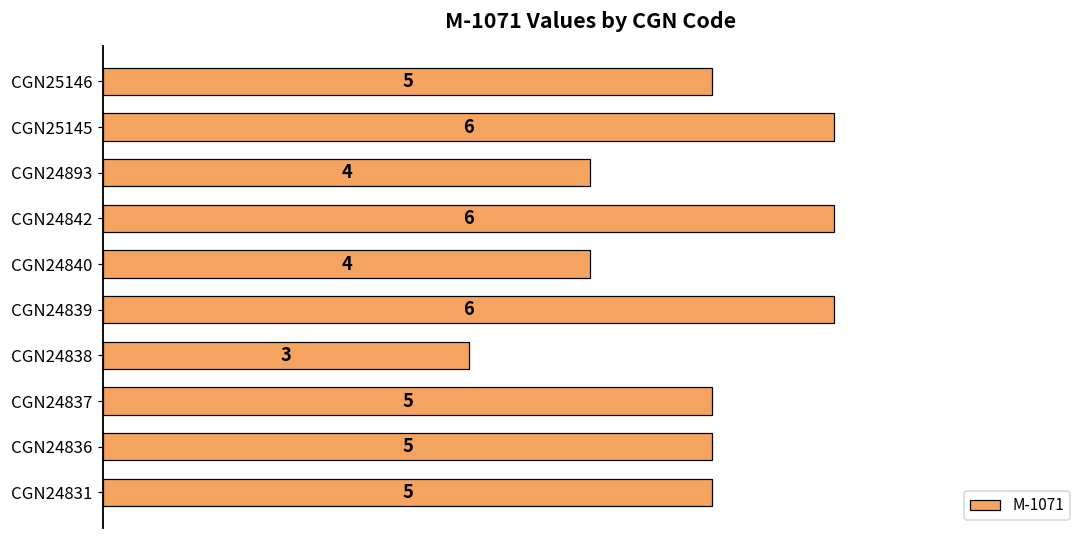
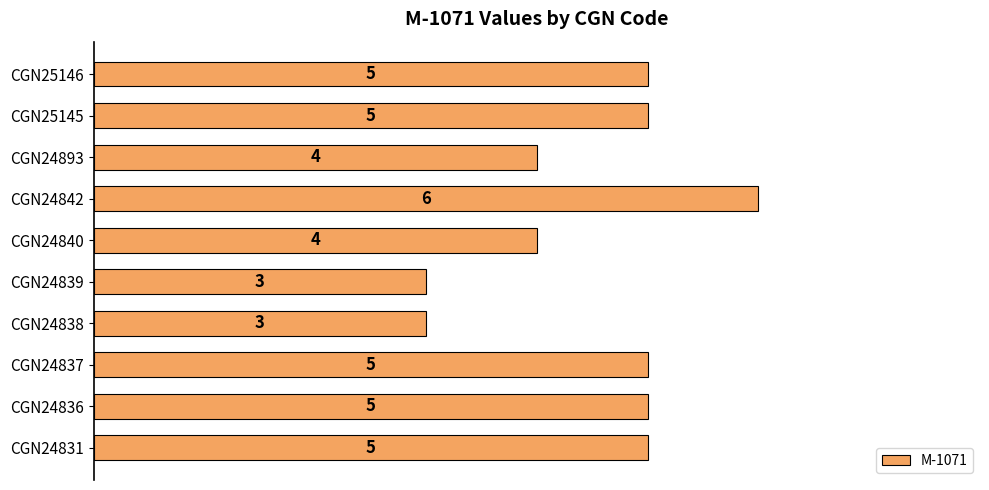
CGN25145: 6 -> 5
CGN24839: 6 -> 3
